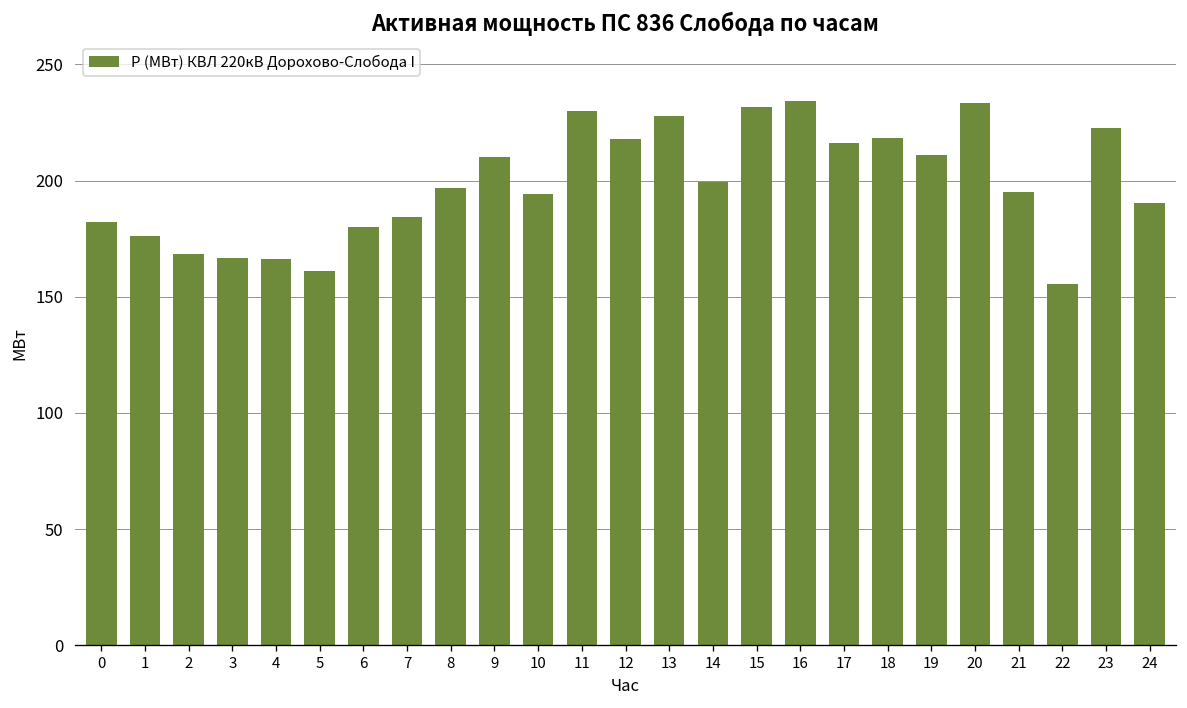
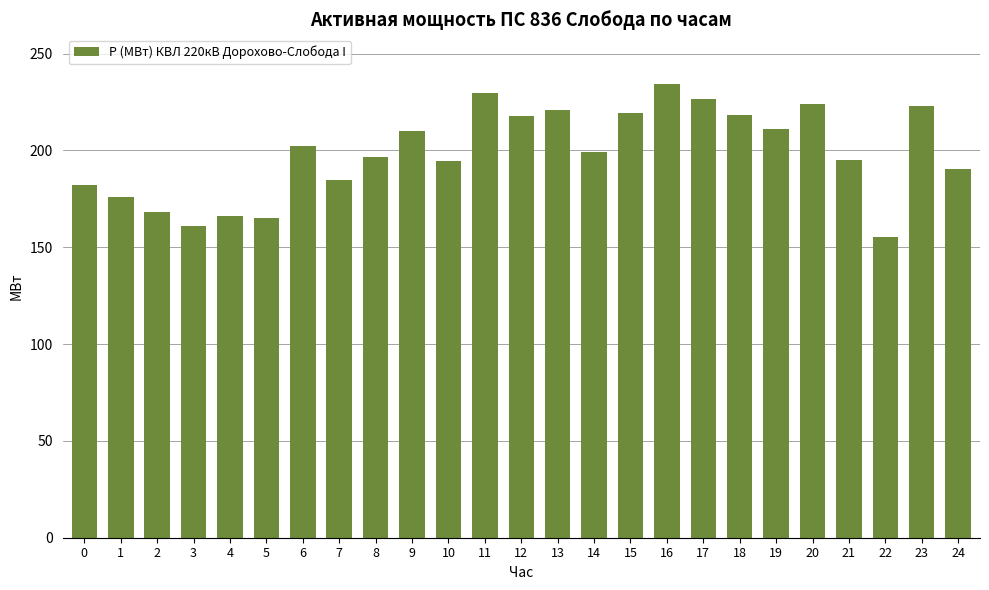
3: 167 -> 161
5: 161 -> 165
6: 180 -> 202
13: 228 -> 221
15: 232 -> 219
17: 216 -> 227
20: 233 -> 224
